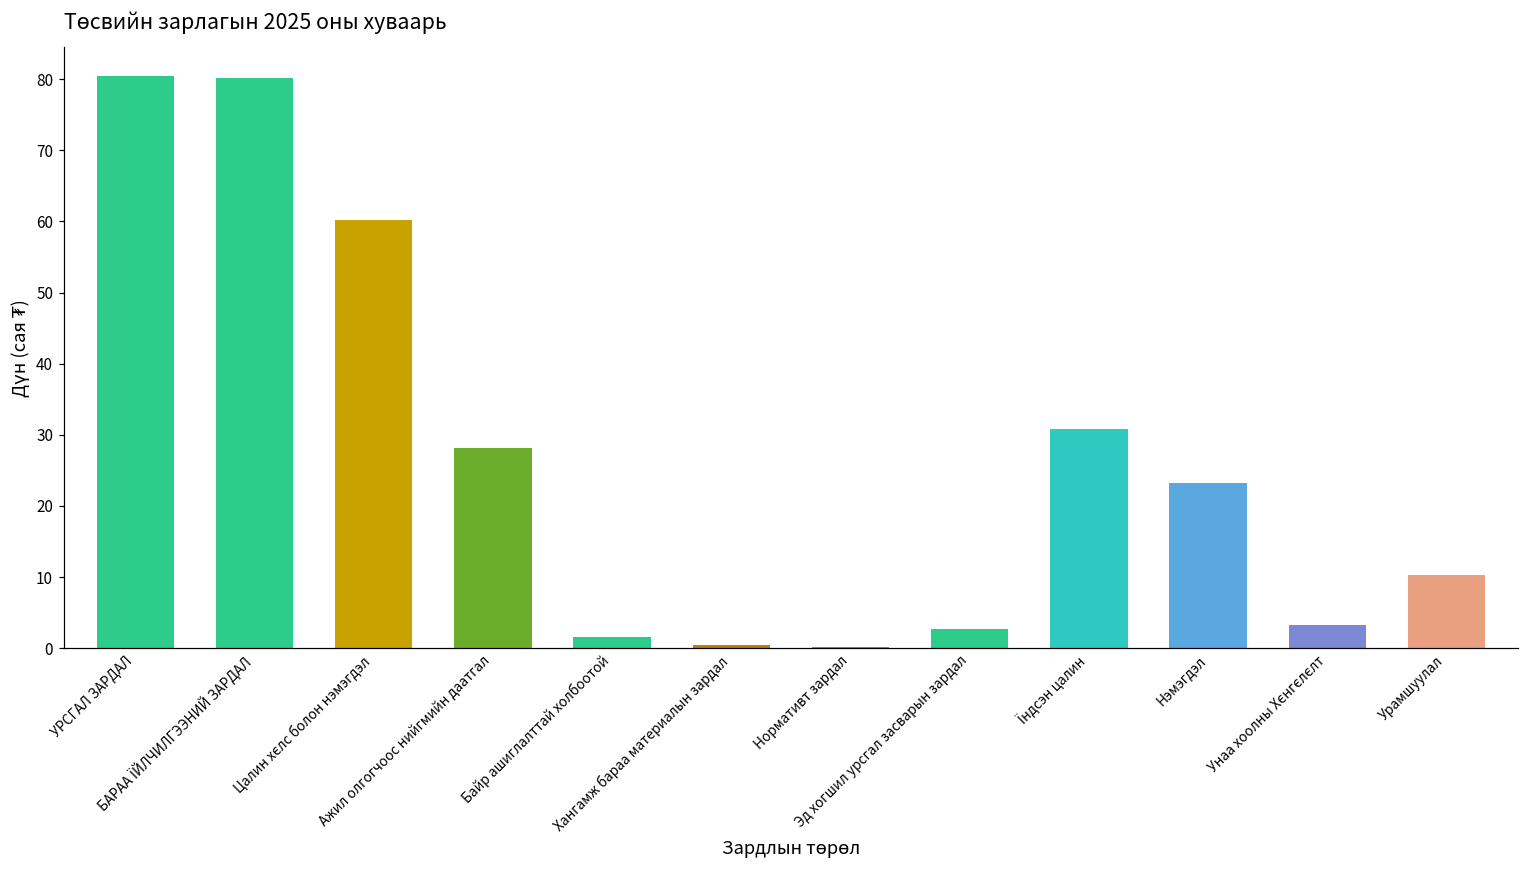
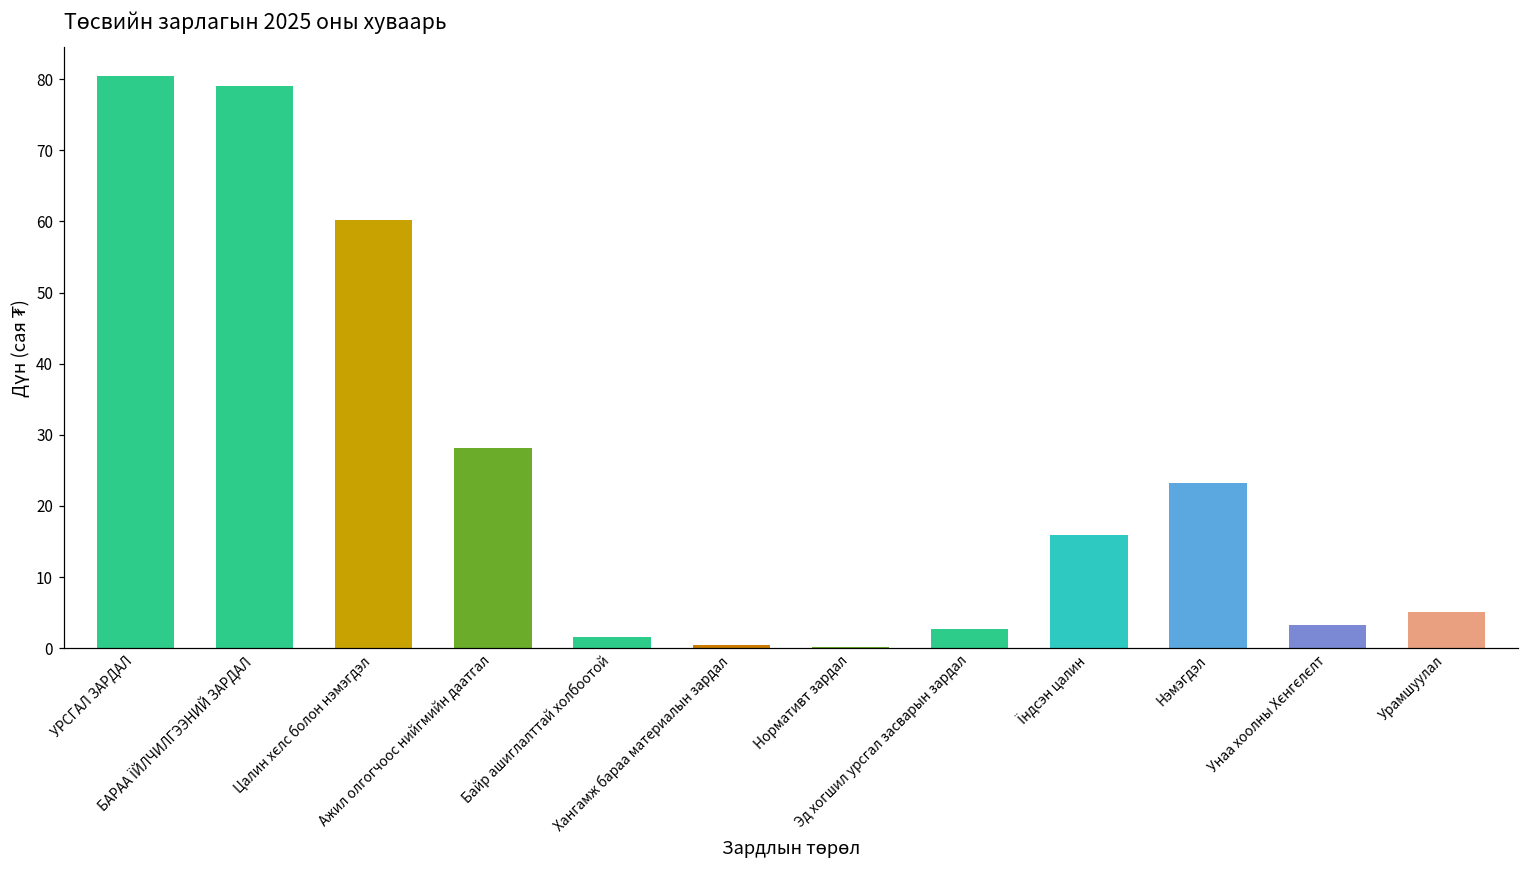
БАРАА ЇЙЛЧИЛГЭЭНИЙ ЗАРДАЛ: 80 -> 79
Їндсэн цалин: 31 -> 16
Урамшуулал: 10 -> 5
